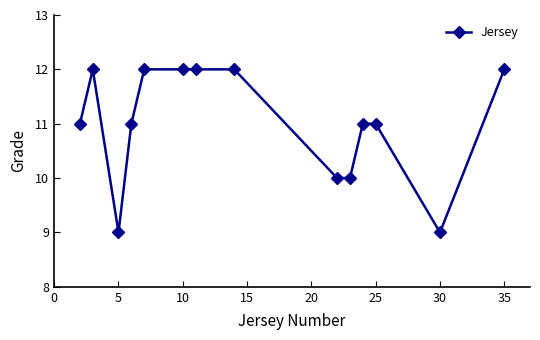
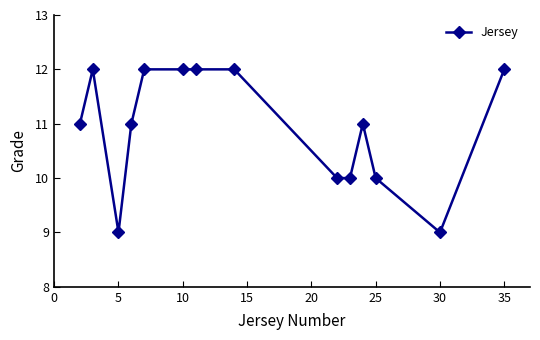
25: 11 -> 10
